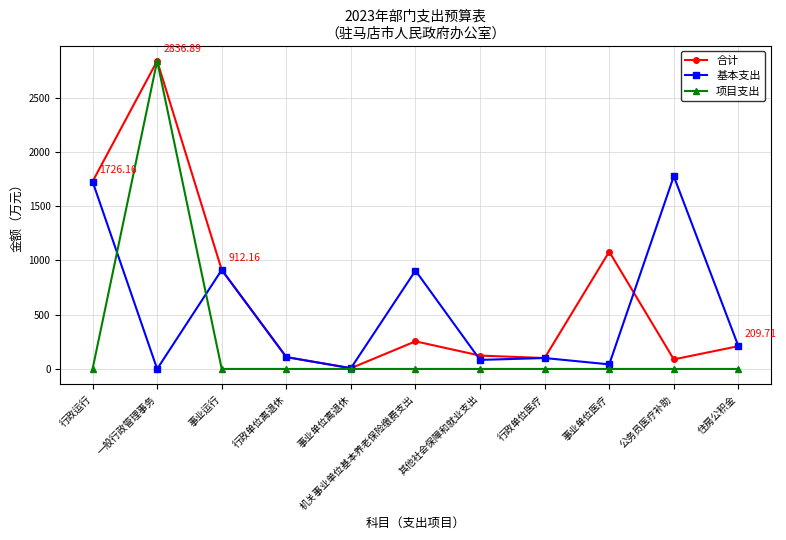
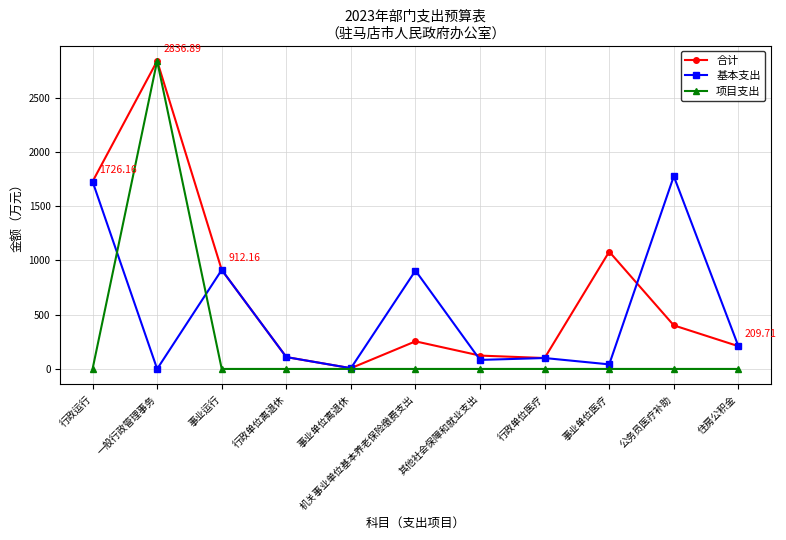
合计, 公务员医疗补助: 90 -> 400
